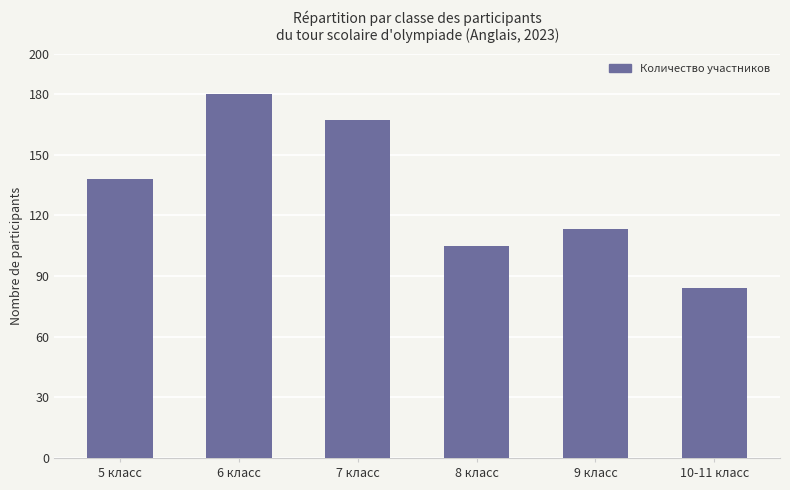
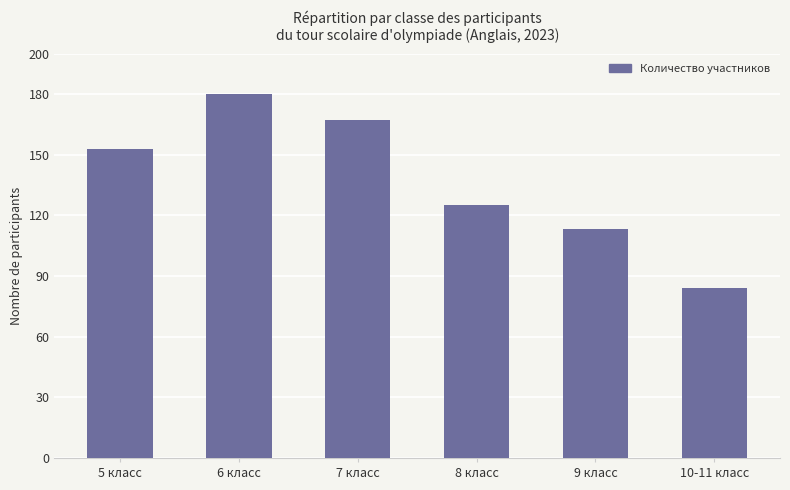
5 класс: 138 -> 153
8 класс: 105 -> 125
